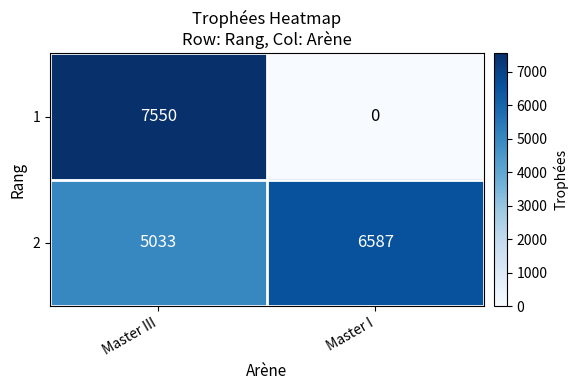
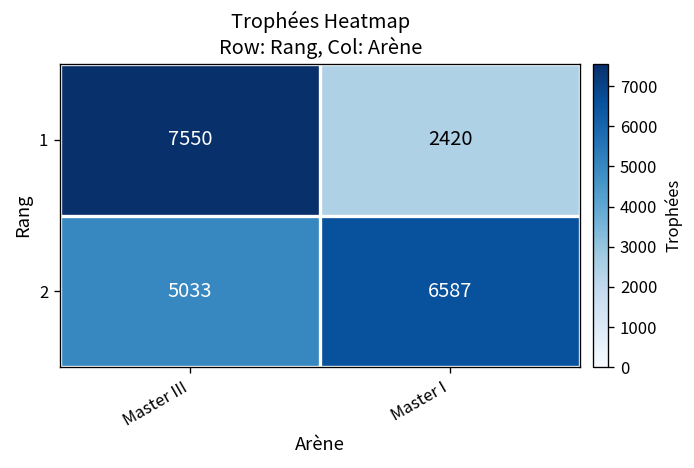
1, Master I: 0 -> 2420
